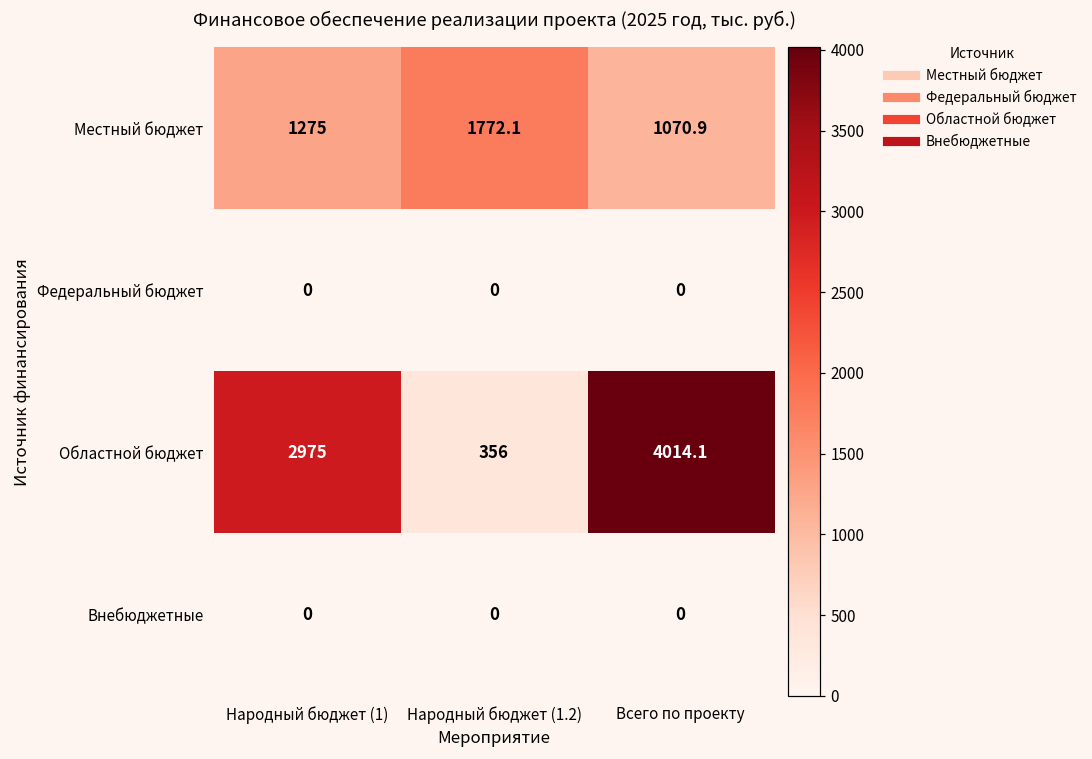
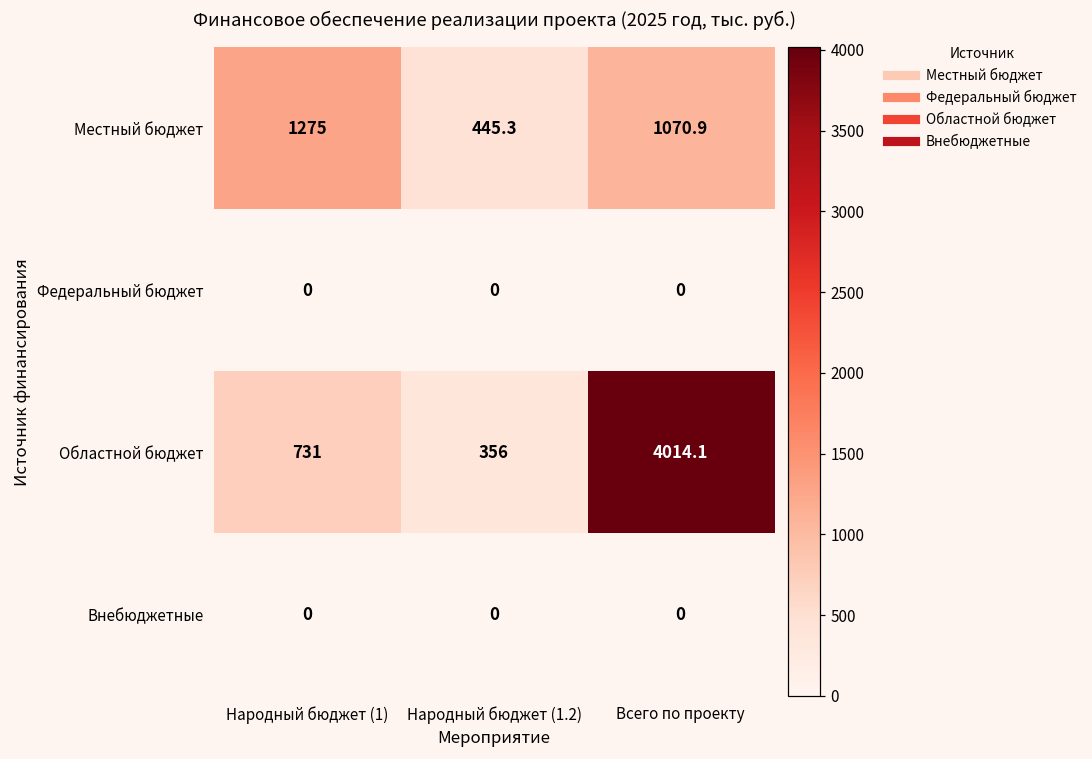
Местный бюджет, Народный бюджет (1.2): 1772.1 -> 445.3
Областной бюджет, Народный бюджет (1): 2975 -> 731
